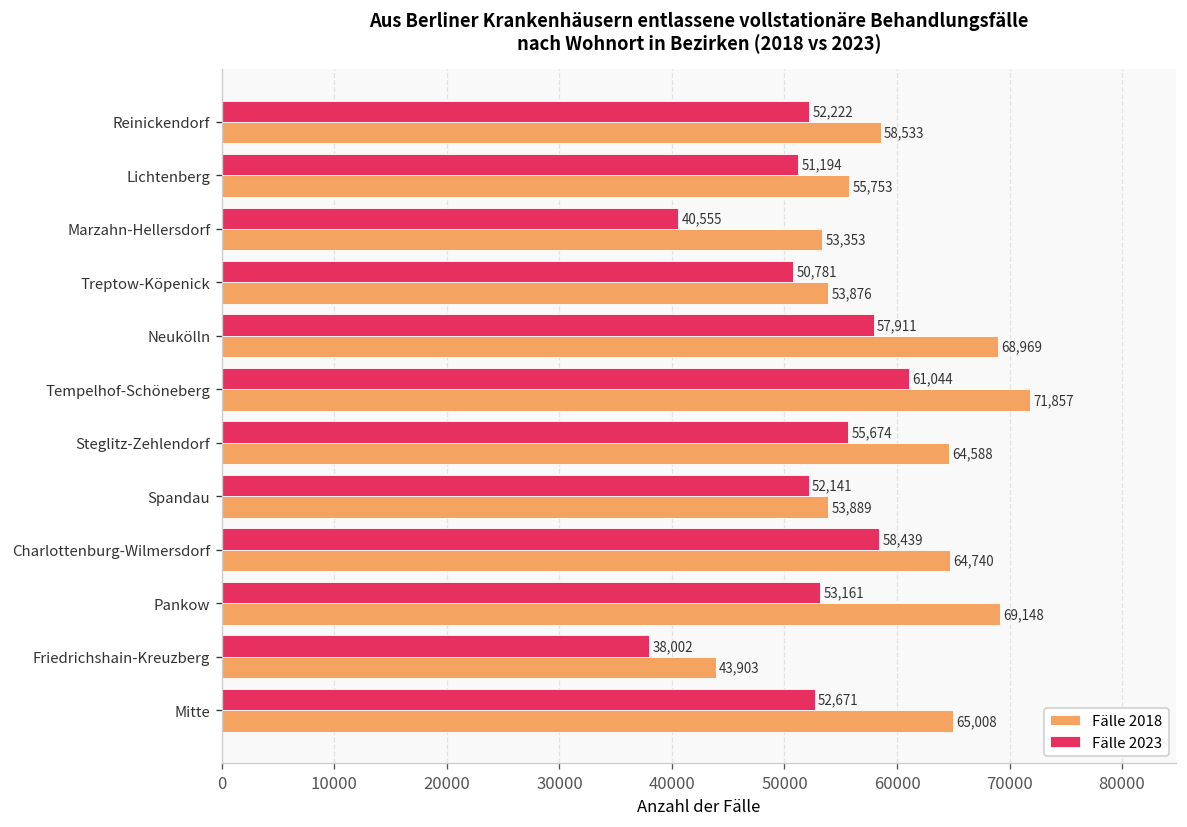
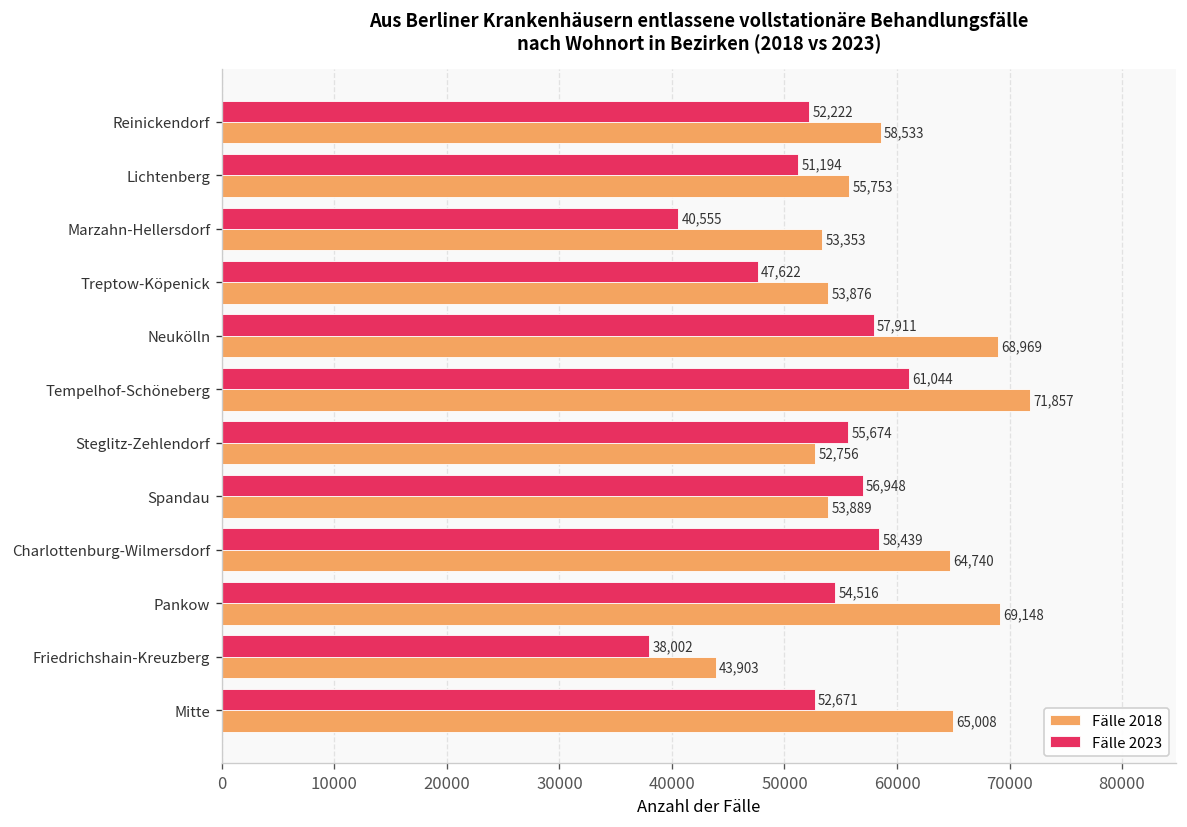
Fälle 2023, Treptow-Köpenick: 50,781 -> 47,622
Fälle 2018, Steglitz-Zehlendorf: 64,588 -> 52,756
Fälle 2023, Spandau: 52,141 -> 56,948
Fälle 2023, Pankow: 53,161 -> 54,516
